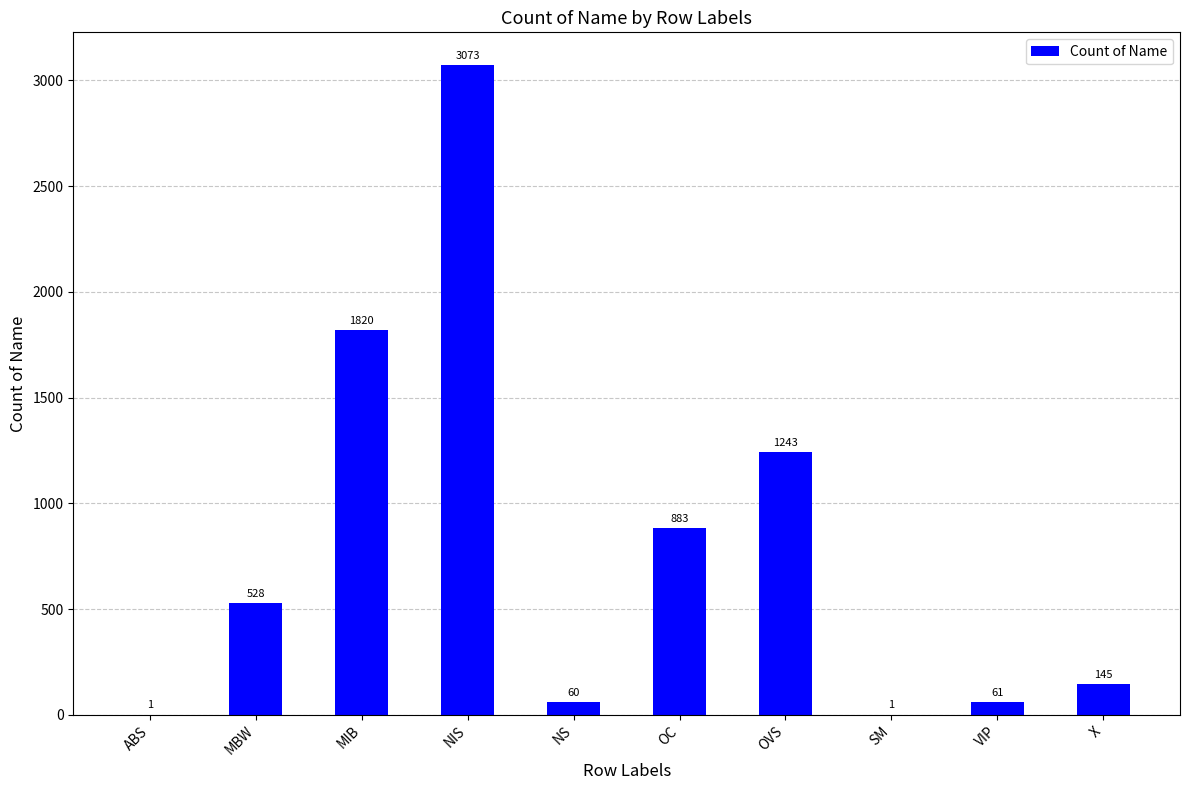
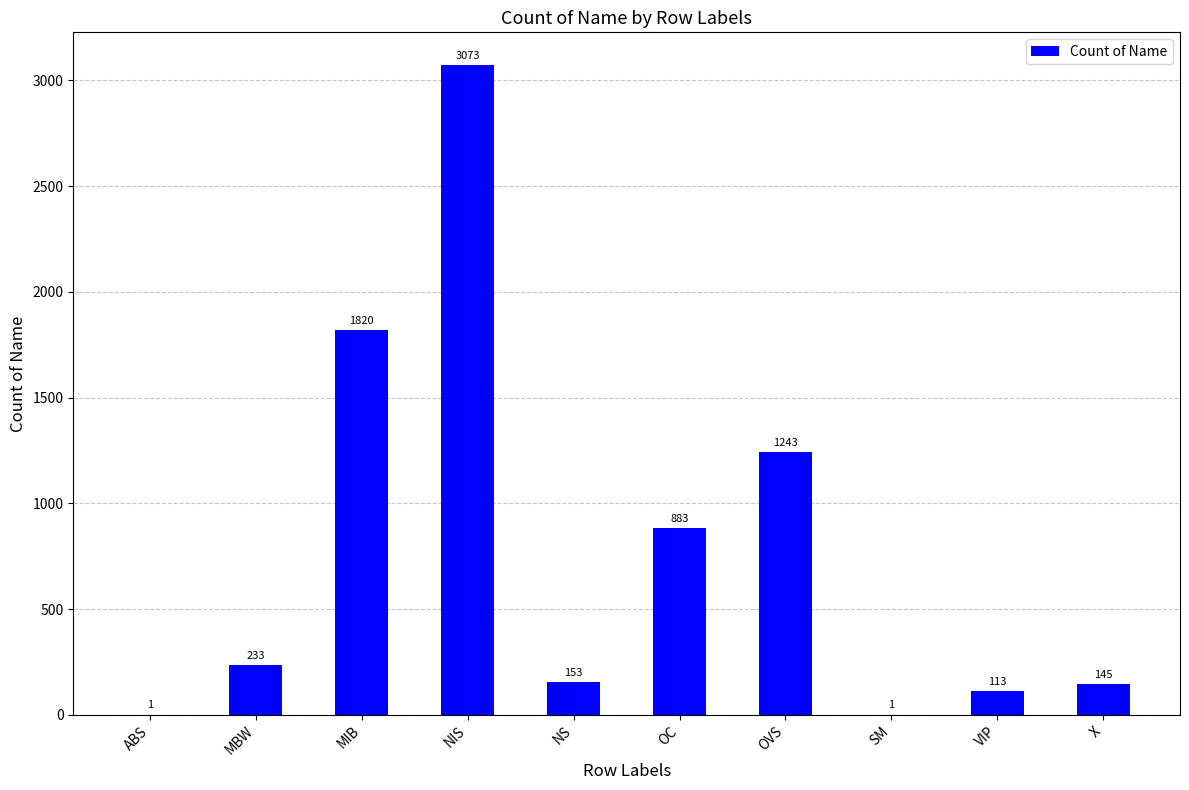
MBW: 528 -> 233
NS: 60 -> 153
VIP: 61 -> 113
